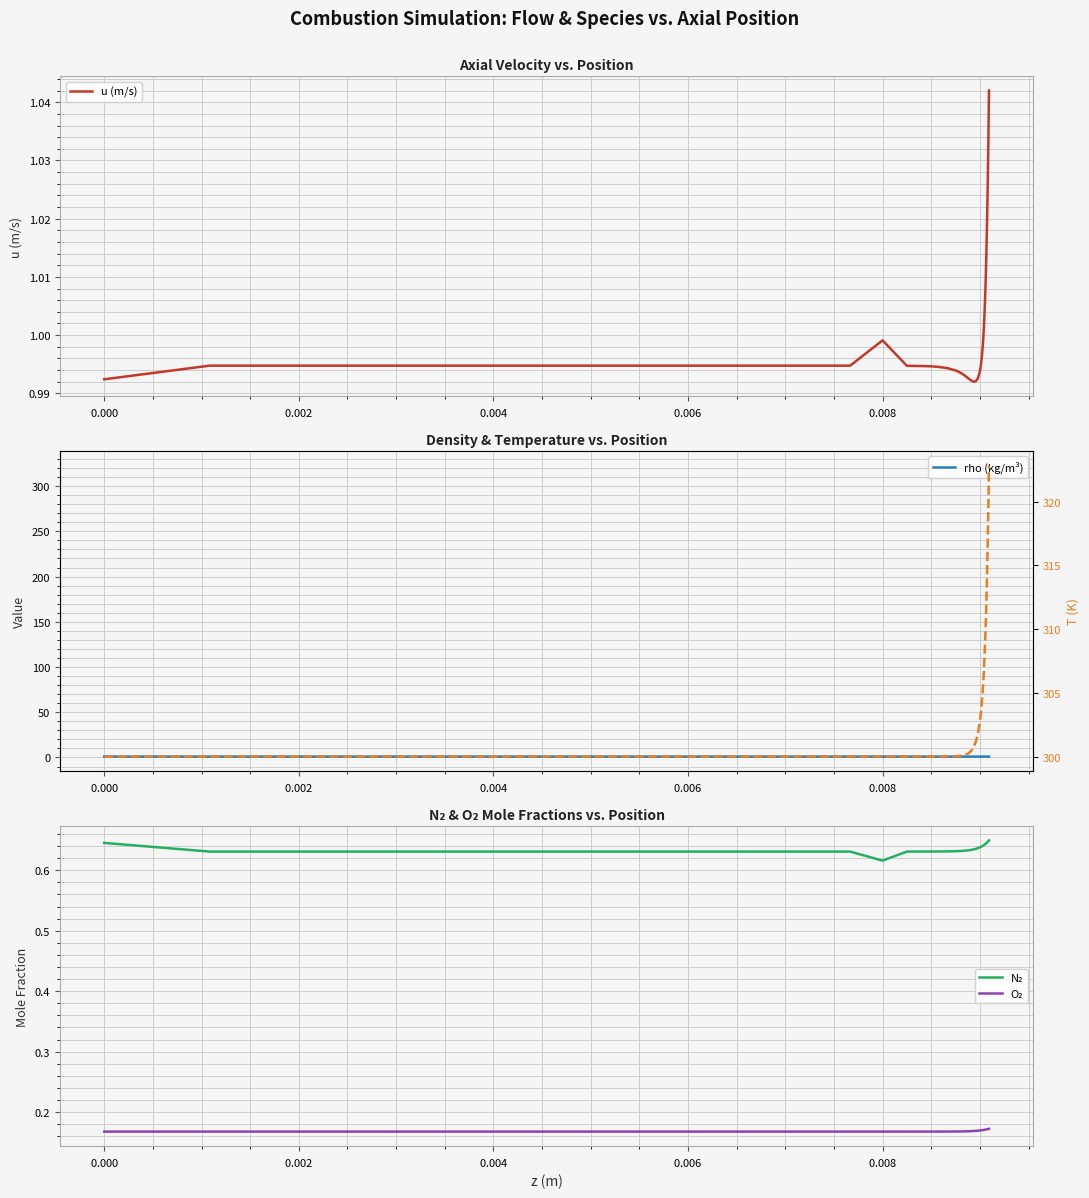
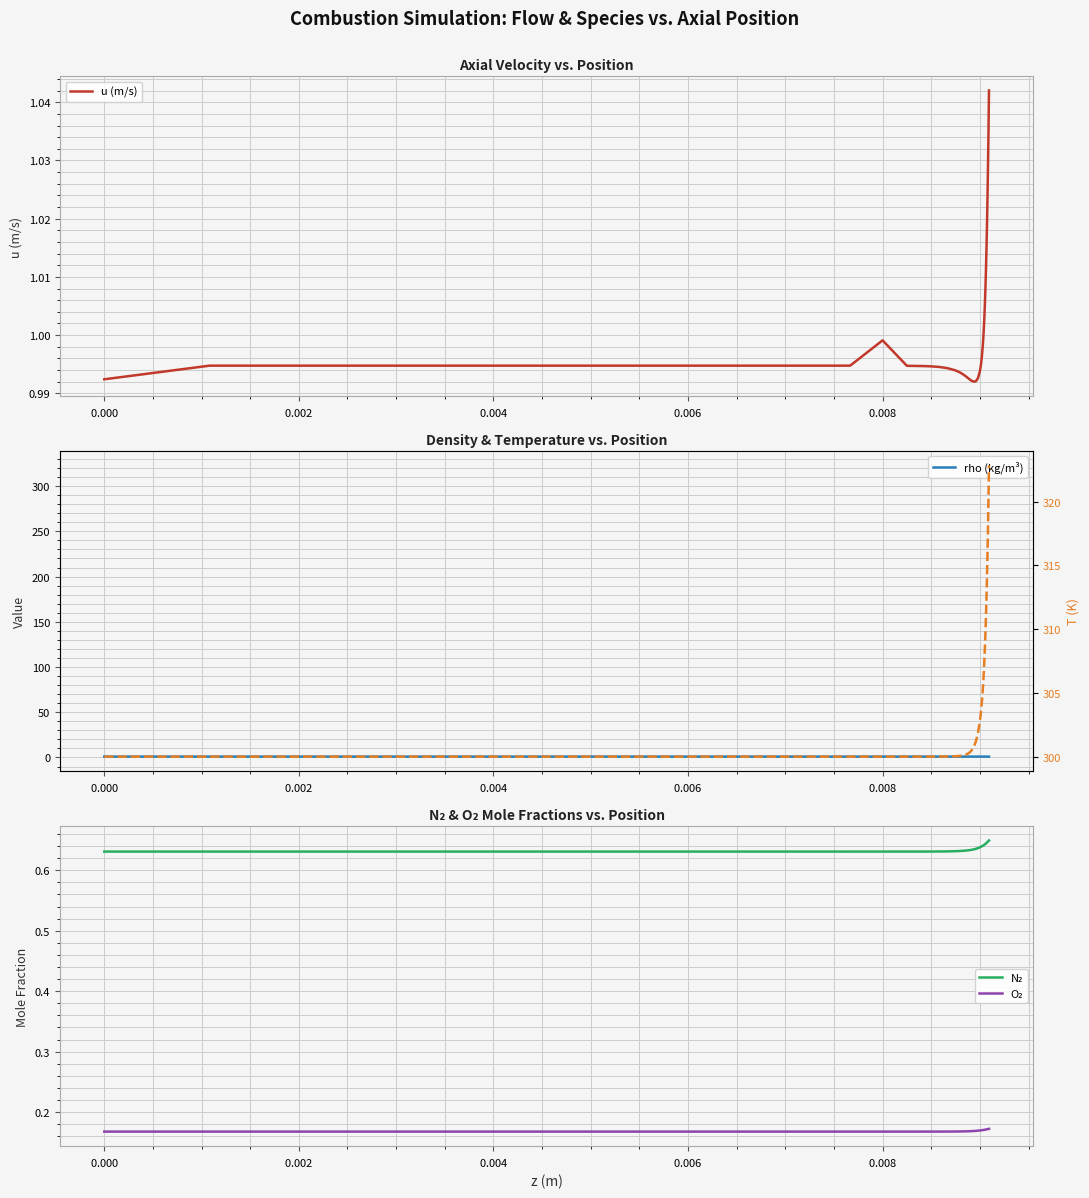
N₂ & O₂ Mole Fractions vs. Position, N₂, 0.000: 0.65 -> 0.63
N₂ & O₂ Mole Fractions vs. Position, N₂, 0.008: 0.62 -> 0.63
